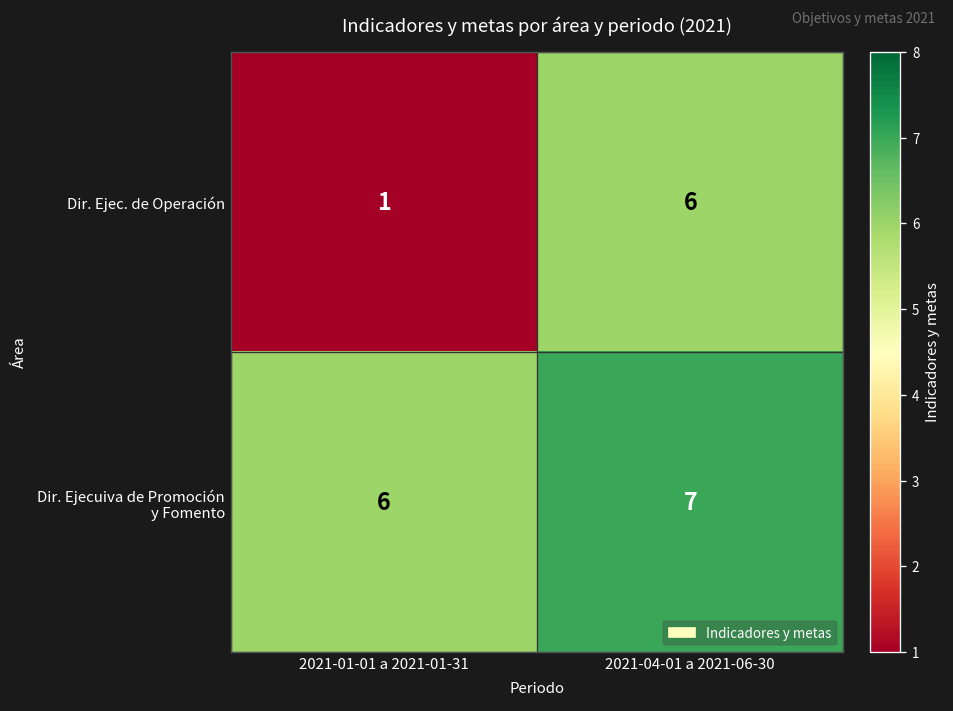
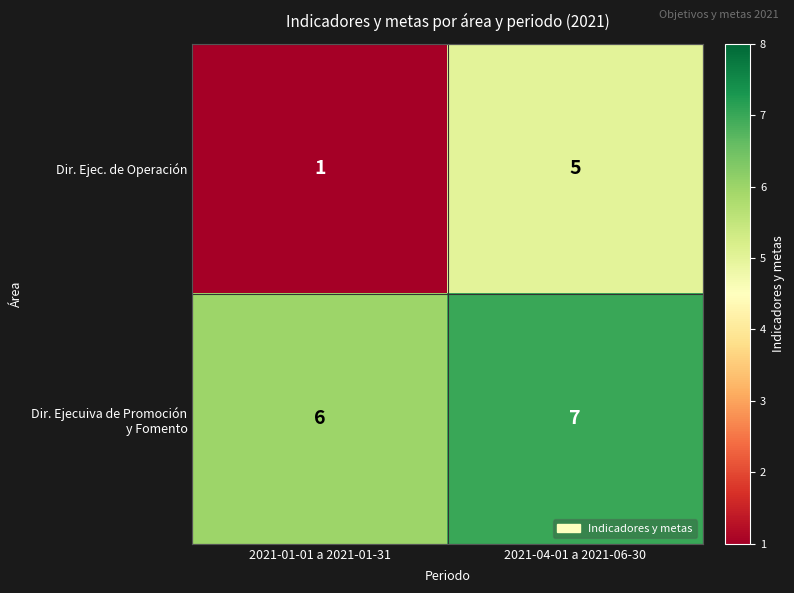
Dir. Ejec. de Operación, 2021-04-01 a 2021-06-30: 6 -> 5
